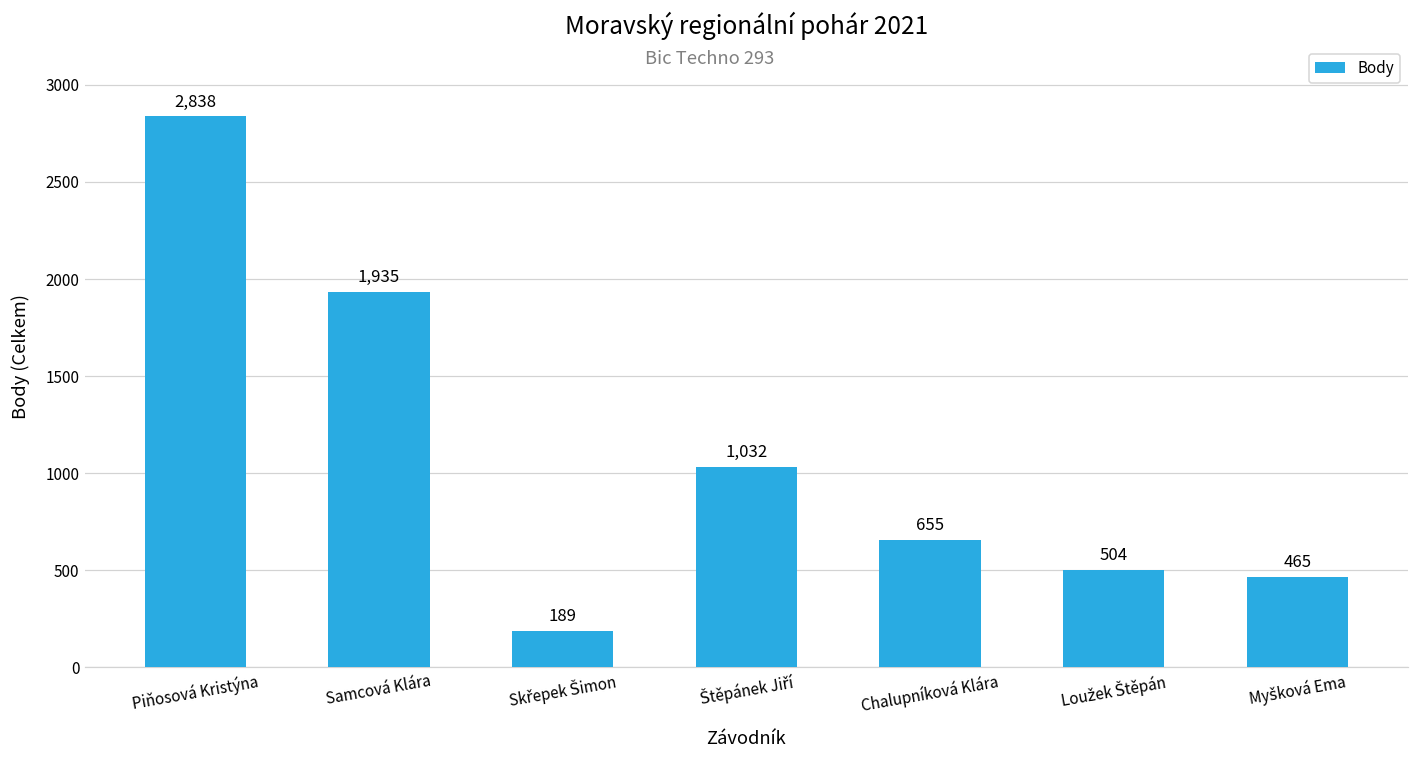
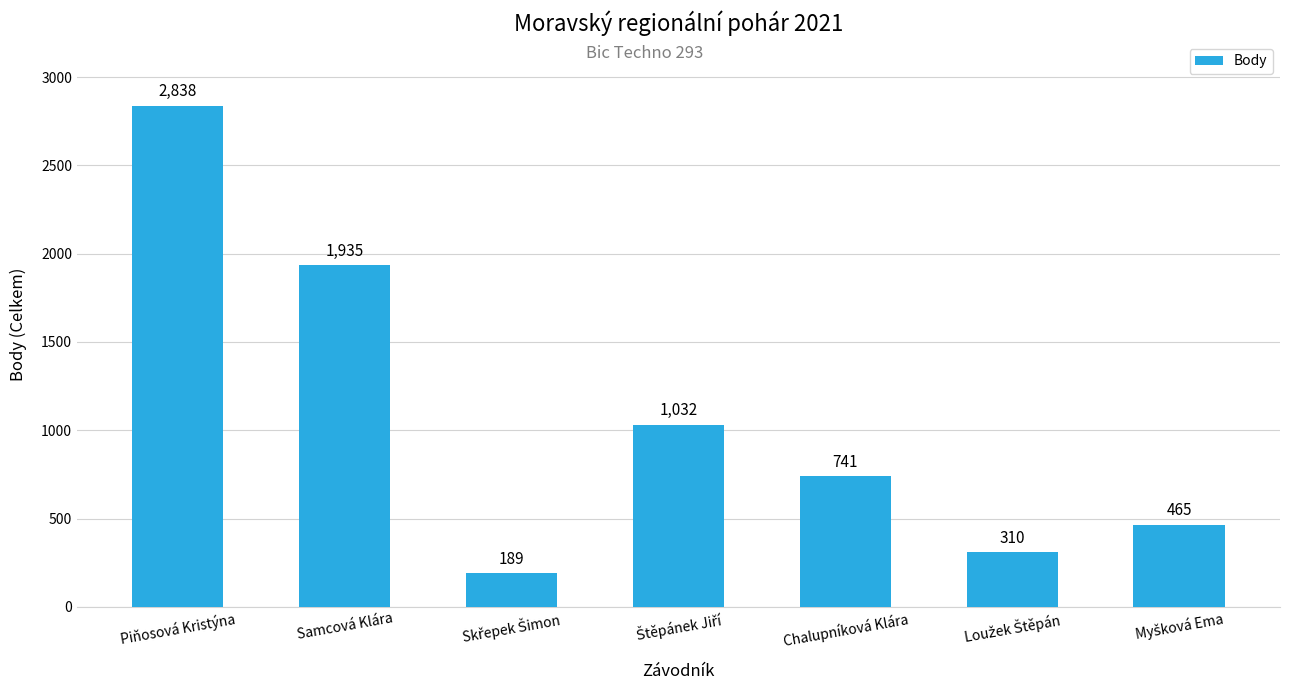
Chalupníková Klára: 655 -> 741
Loužek Štěpán: 504 -> 310
